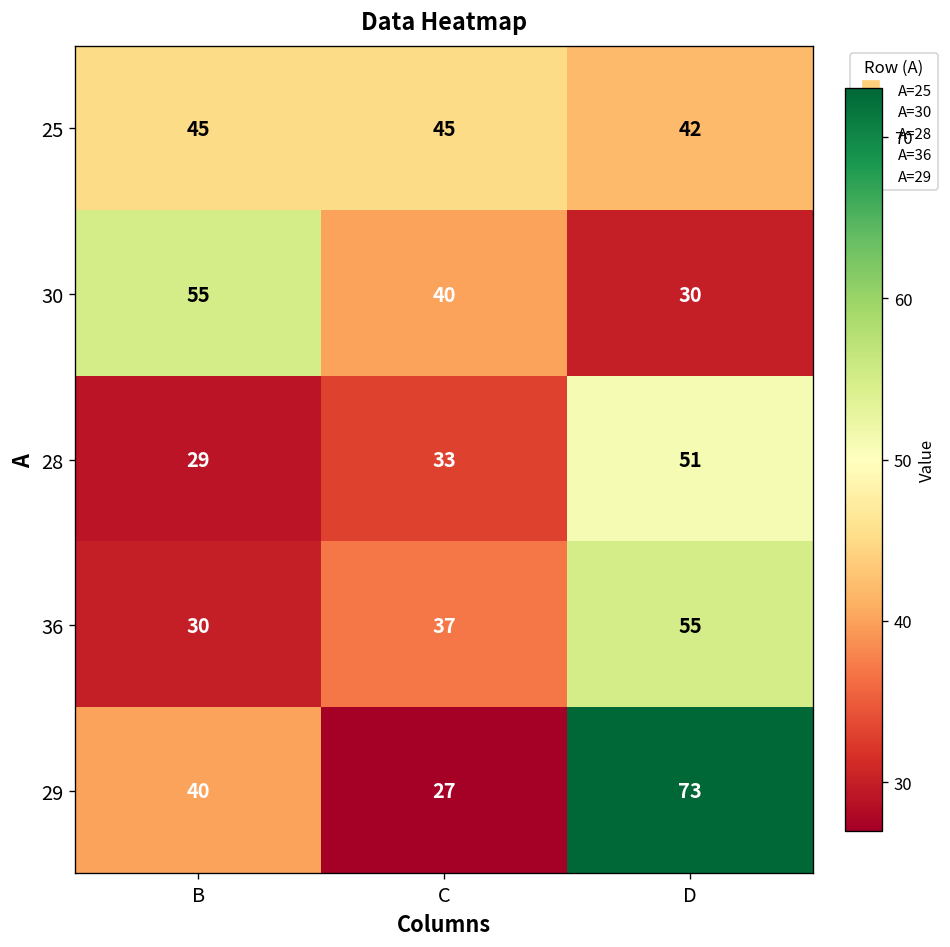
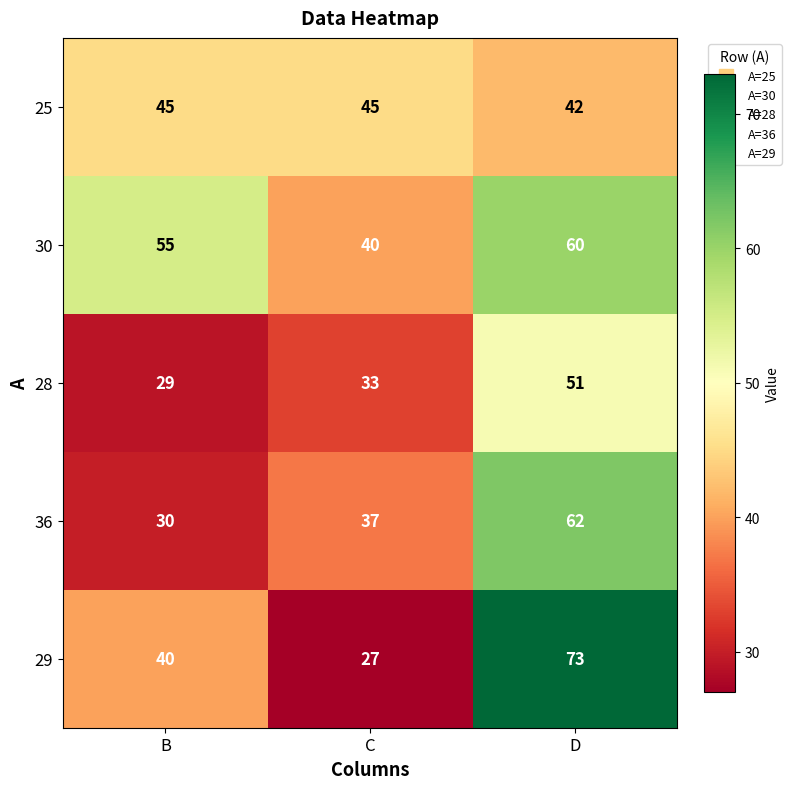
30, D: 30 -> 60
36, D: 55 -> 62
